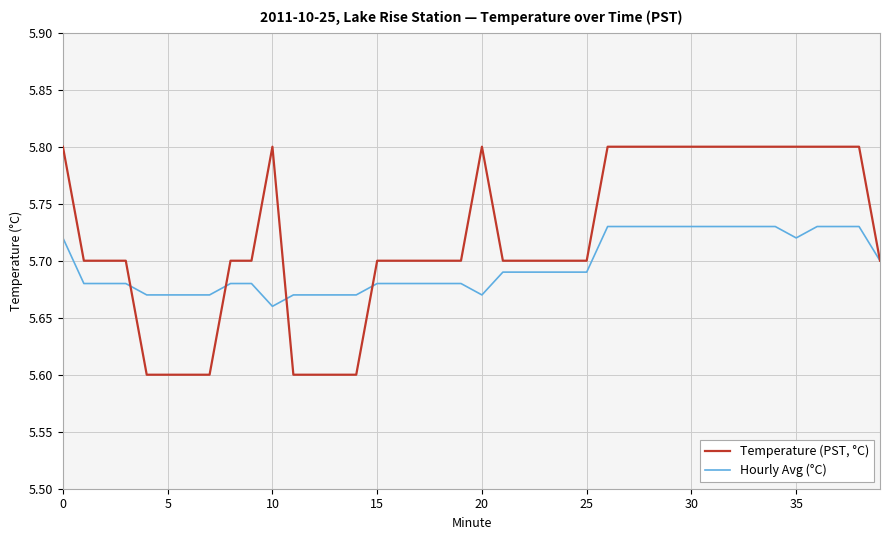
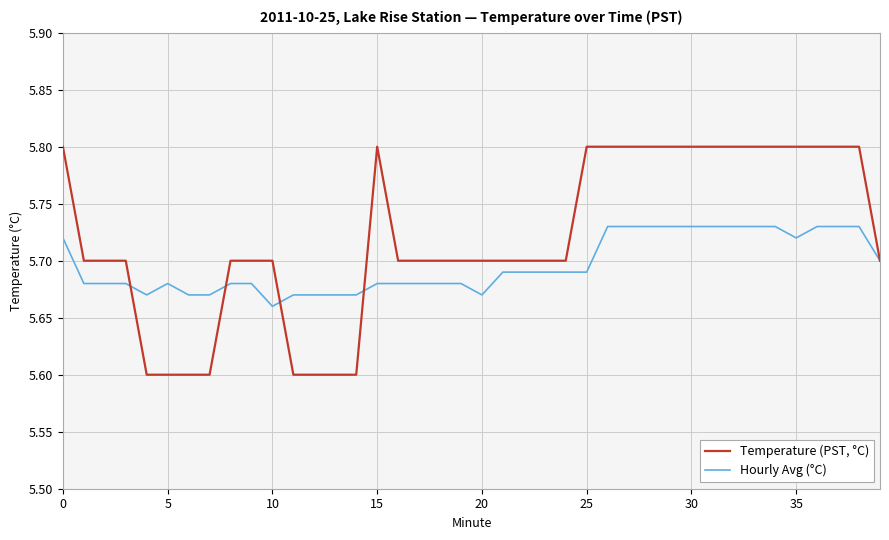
Hourly Avg (°C), 5: 5.67 -> 5.68
Temperature (PST, °C), 10: 5.8 -> 5.7
Temperature (PST, °C), 15: 5.7 -> 5.8
Temperature (PST, °C), 20: 5.8 -> 5.7
Temperature (PST, °C), 25: 5.7 -> 5.8
